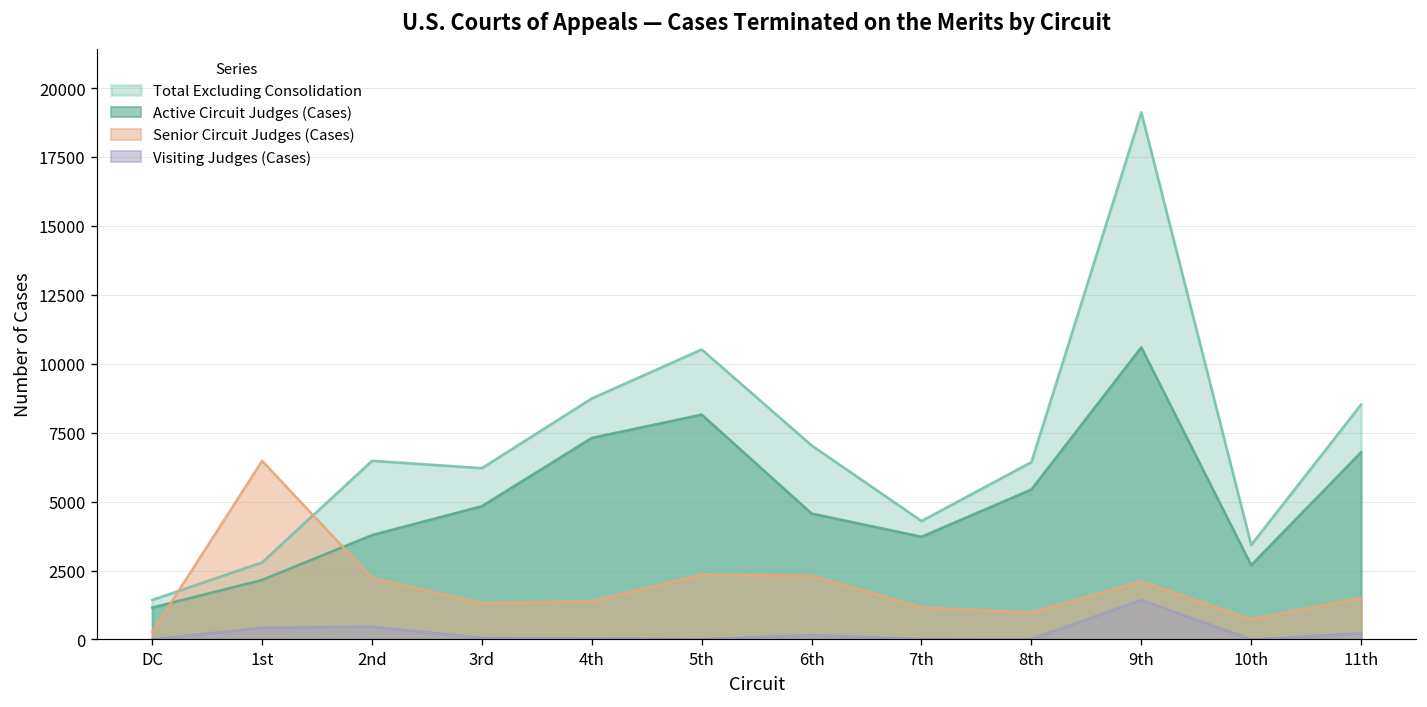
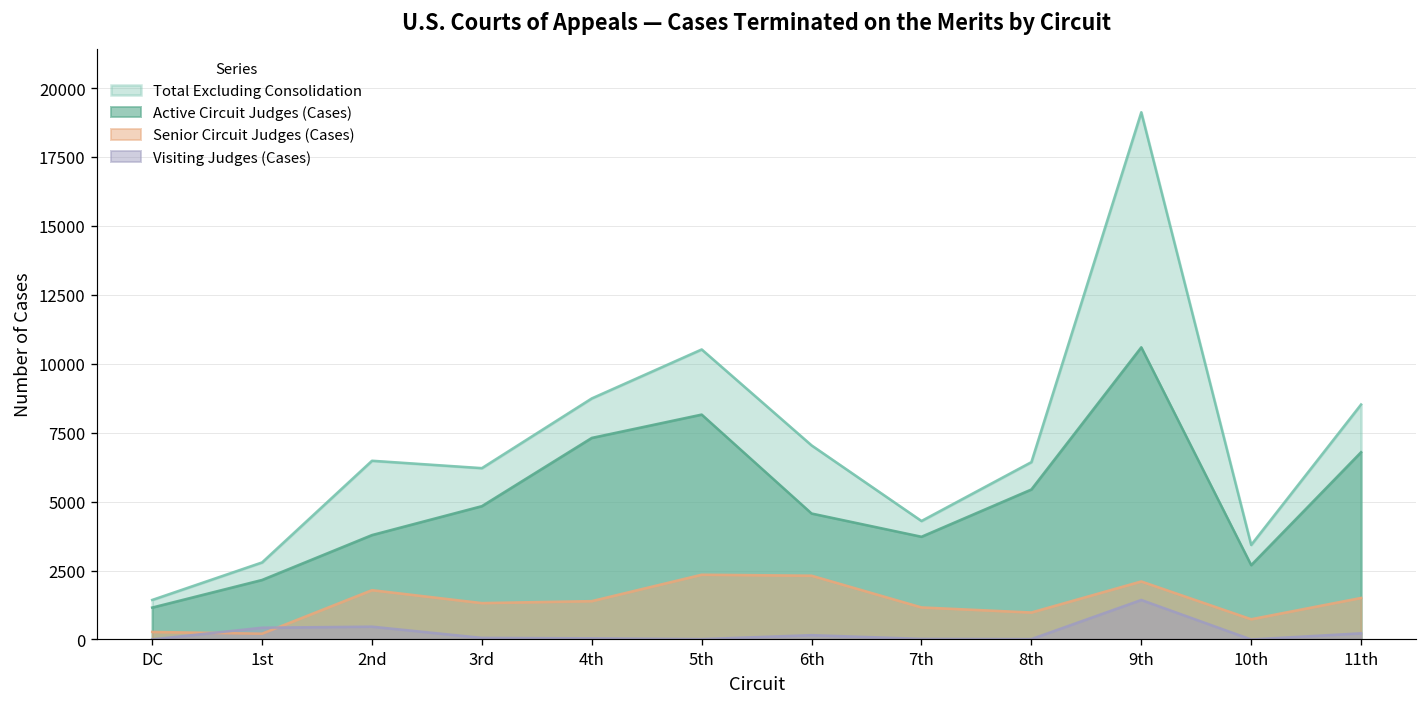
Senior Circuit Judges (Cases), 1st: 6500 -> 200
Senior Circuit Judges (Cases), 2nd: 2200 -> 1800
